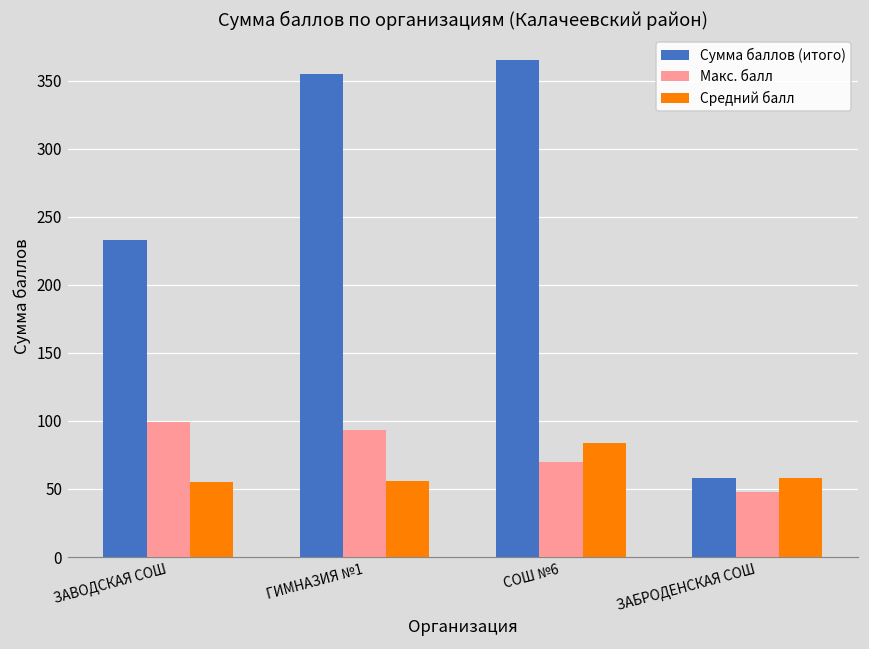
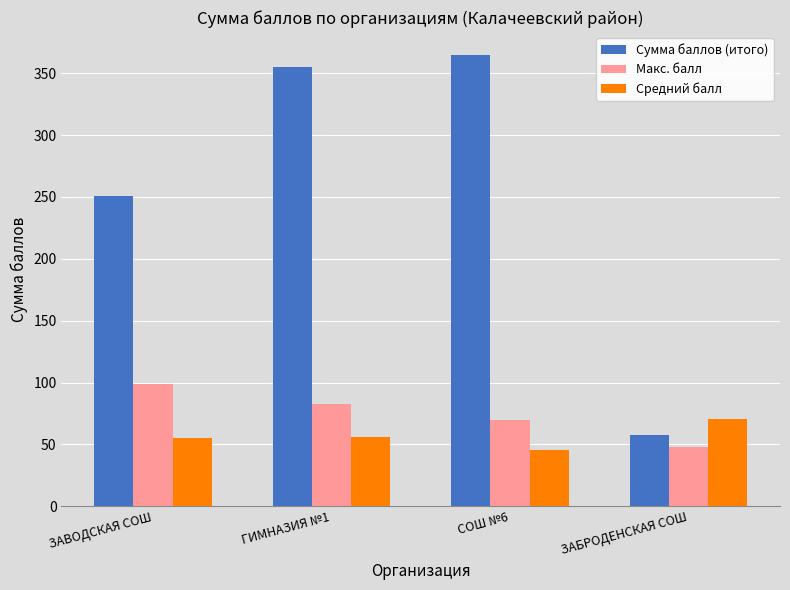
Сумма баллов (итого), ЗАВОДСКАЯ СОШ: 233 -> 251
Макс. балл, ГИМНАЗИЯ №1: 93 -> 83
Средний балл, СОШ №6: 84 -> 46
Средний балл, ЗАБРОДЕНСКАЯ СОШ: 58 -> 71
